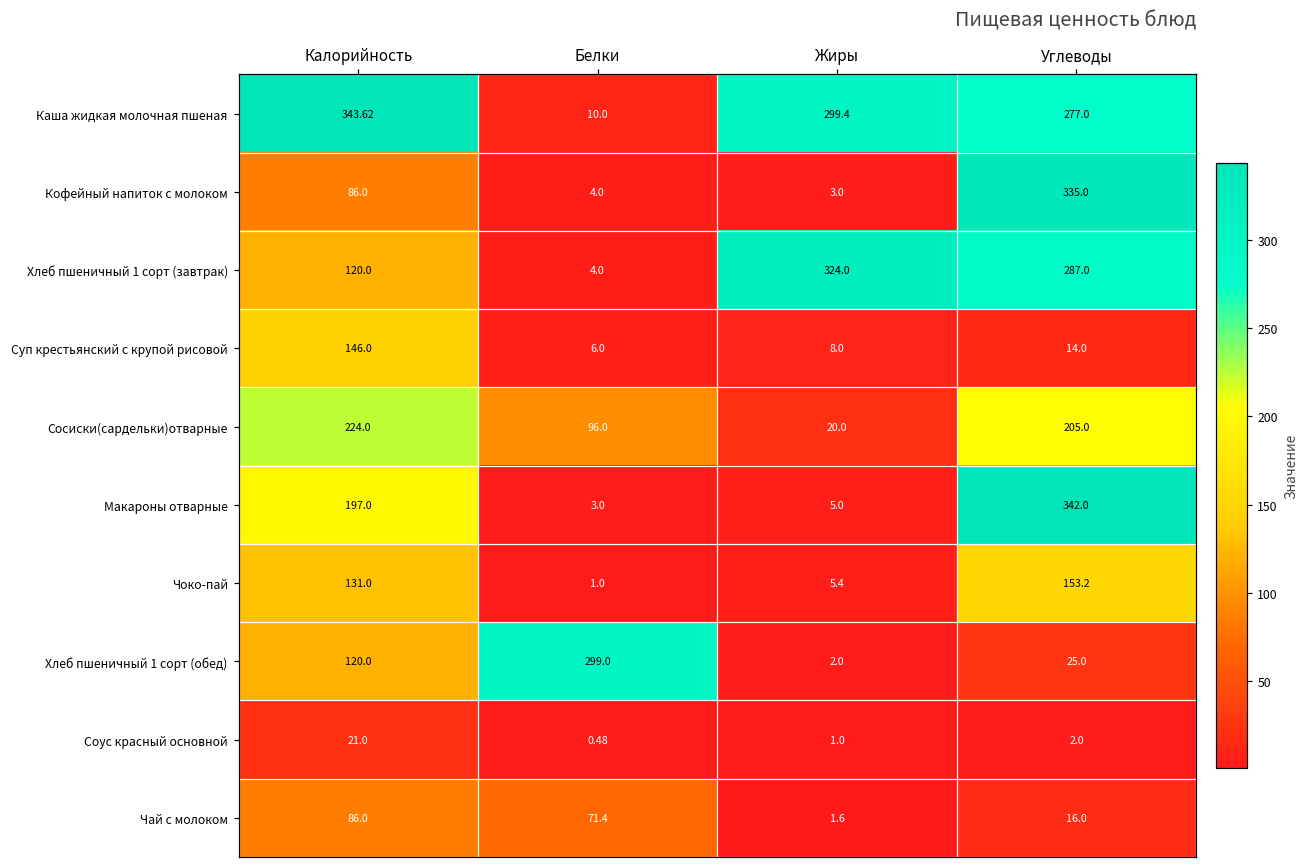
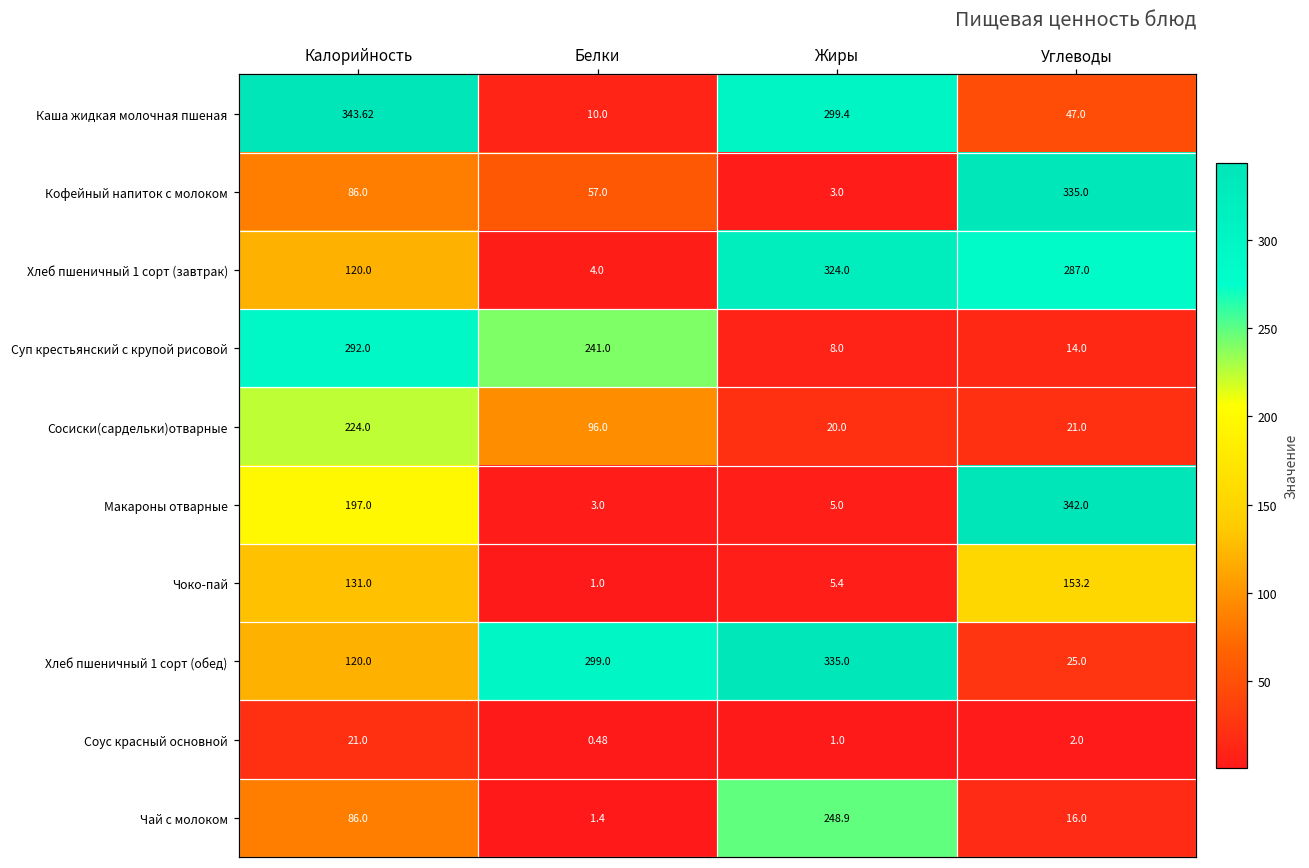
Каша жидкая молочная пшеная, Углеводы: 277.0 -> 47.0
Кофейный напиток с молоком, Белки: 4.0 -> 57.0
Суп крестьянский с крупой рисовой, Калорийность: 146.0 -> 292.0
Суп крестьянский с крупой рисовой, Белки: 6.0 -> 241.0
Сосиски(сардельки)отварные, Углеводы: 205.0 -> 21.0
Хлеб пшеничный 1 сорт (обед), Жиры: 2.0 -> 335.0
Чай с молоком, Белки: 71.4 -> 1.4
Чай с молоком, Жиры: 1.6 -> 248.9
